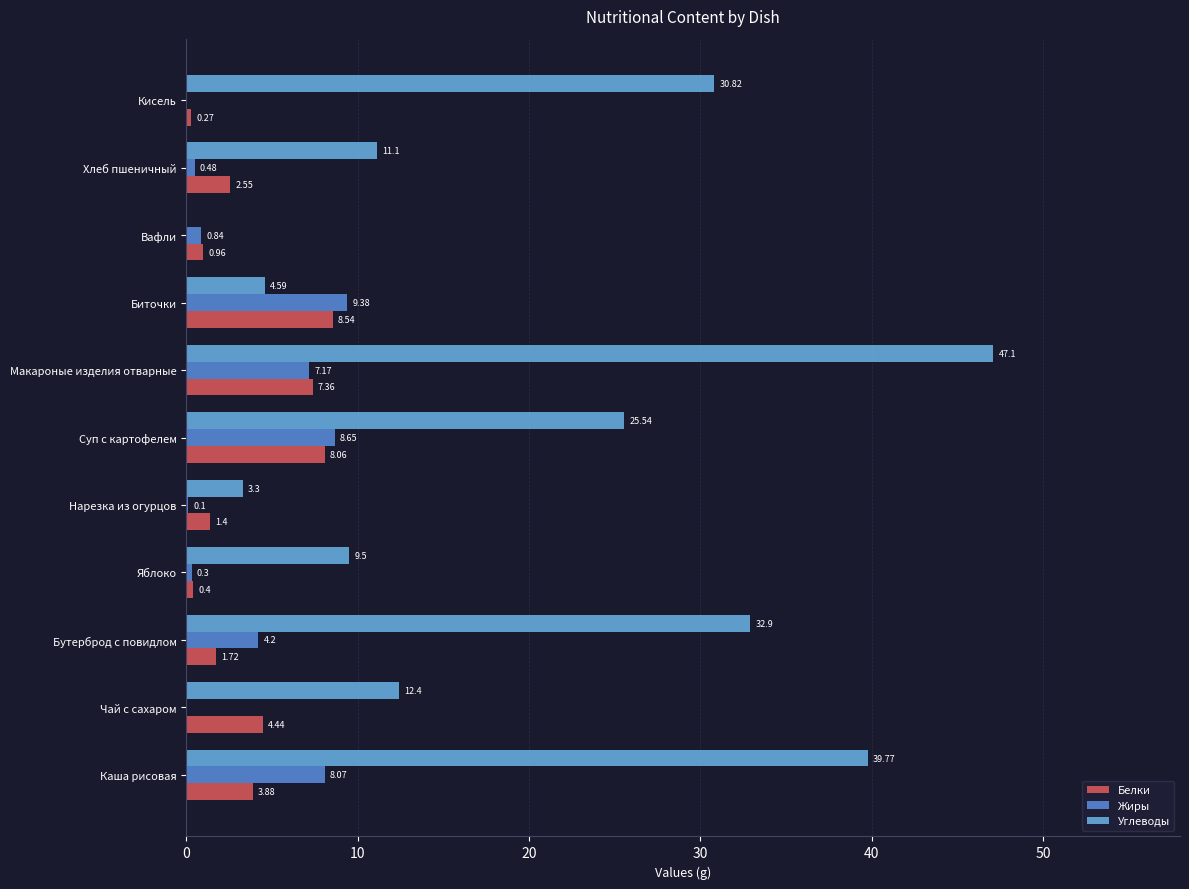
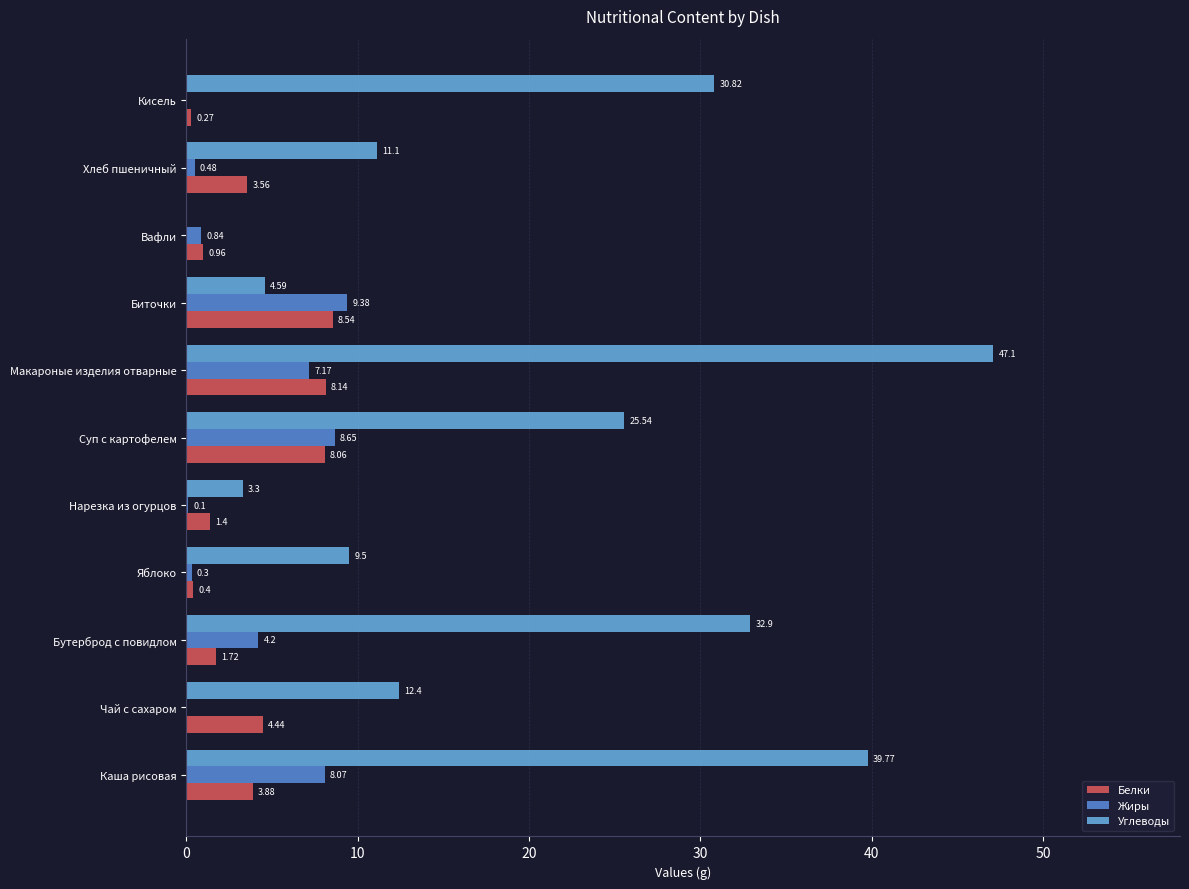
Белки, Хлеб пшеничный: 2.55 -> 3.56
Белки, Макароные изделия отварные: 7.36 -> 8.14
